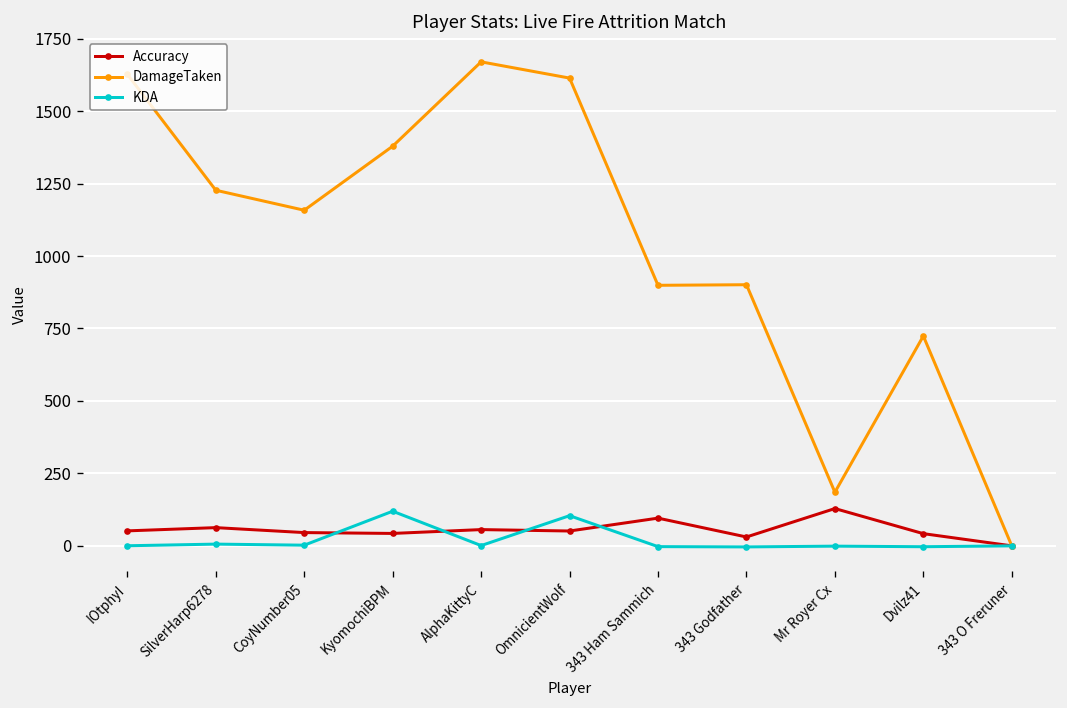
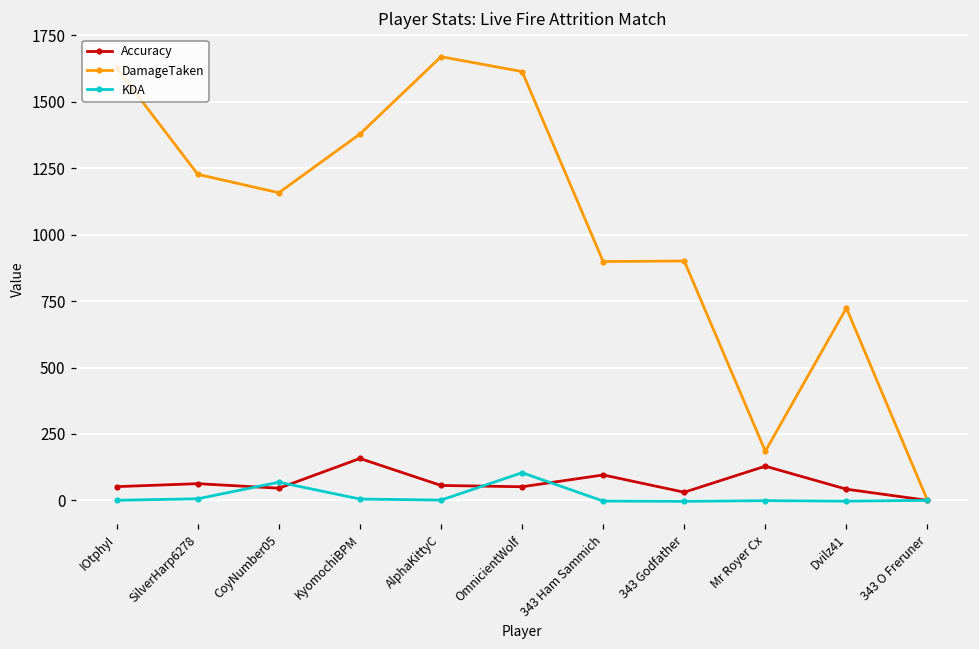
KDA, CoyNumber05: 0 -> 70
Accuracy, KyomochiBPM: 40 -> 160
KDA, KyomochiBPM: 120 -> 10
